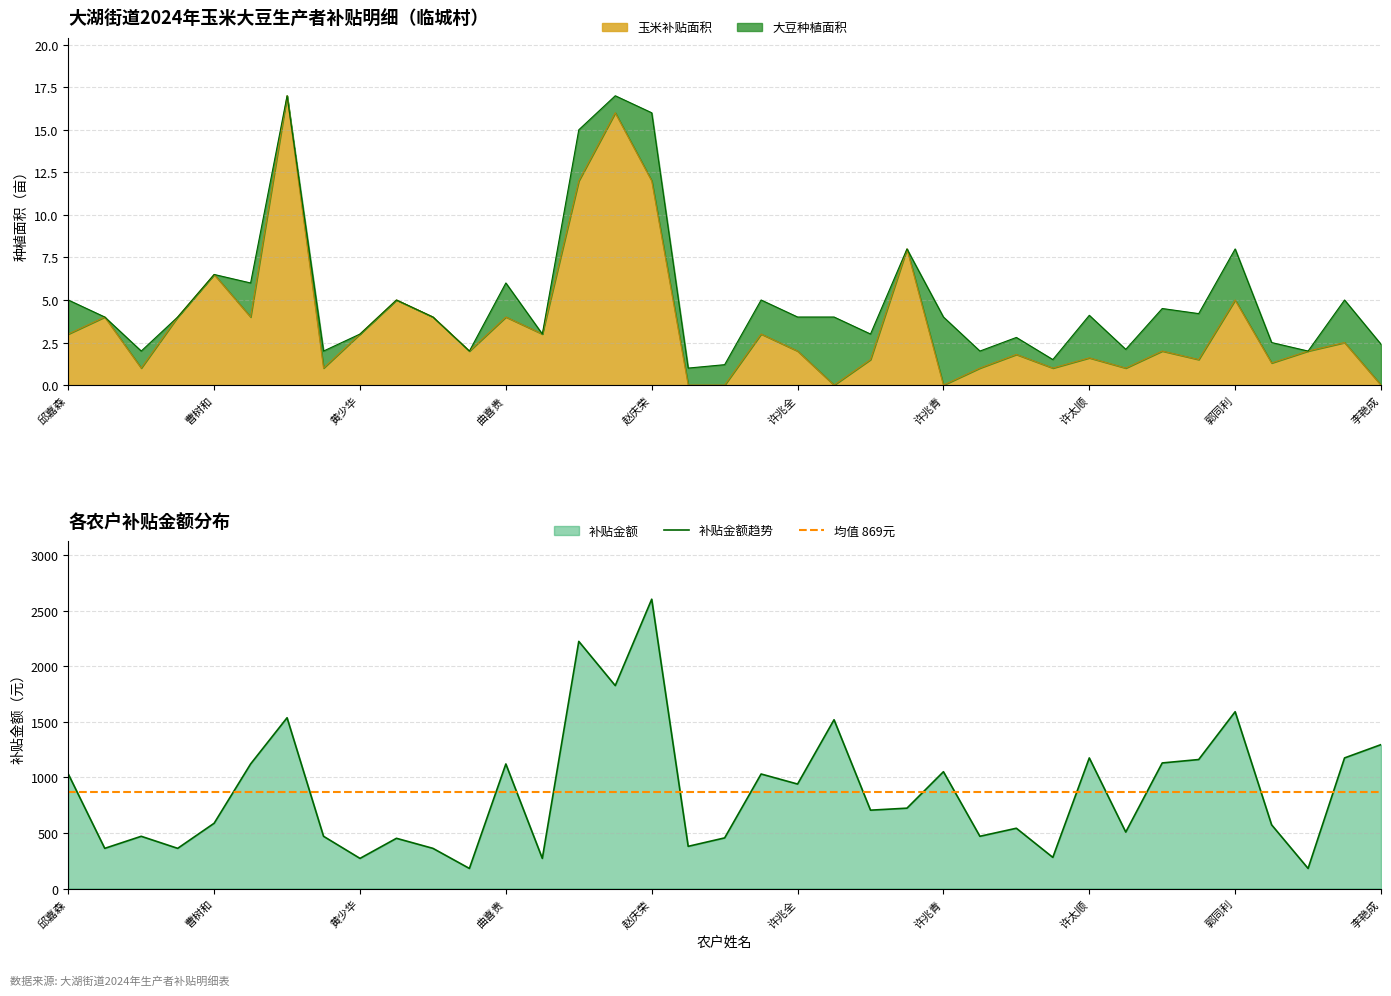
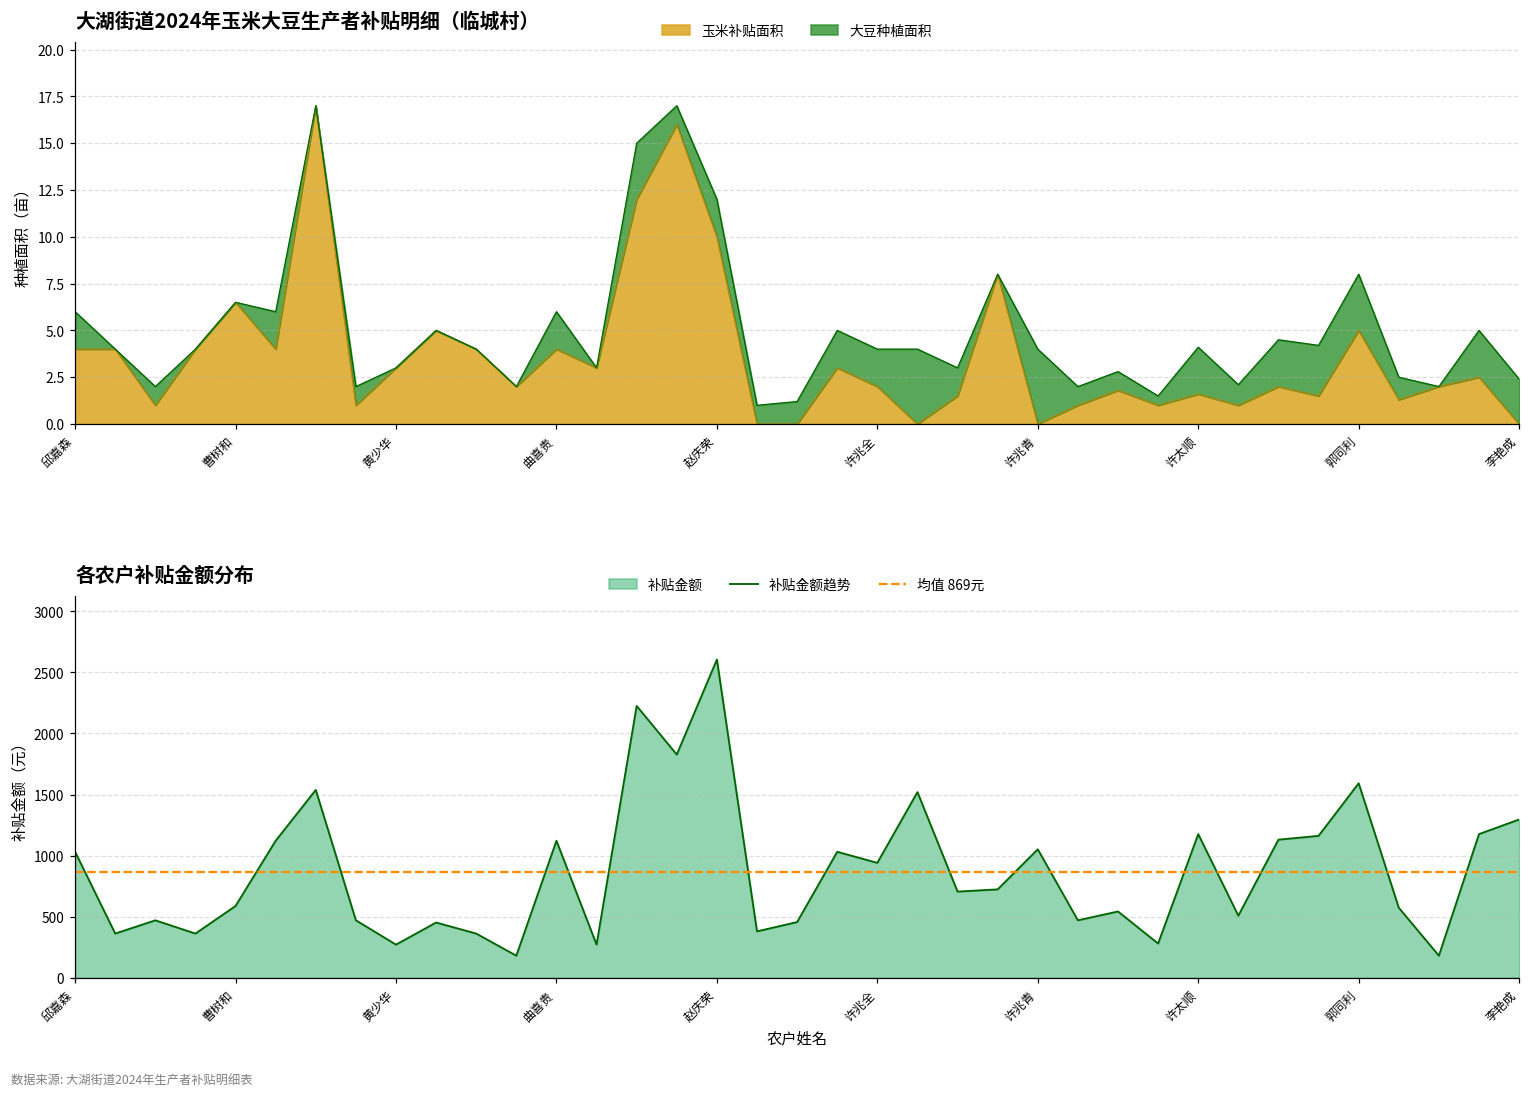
大湖街道2024年玉米大豆生产者补贴明细（临城村）, 玉米补贴面积, 邱嘉森: 3 -> 4
大湖街道2024年玉米大豆生产者补贴明细（临城村）, 玉米补贴面积, 赵庆荣: 12 -> 10
大湖街道2024年玉米大豆生产者补贴明细（临城村）, 大豆种植面积, 赵庆荣: 4 -> 2
